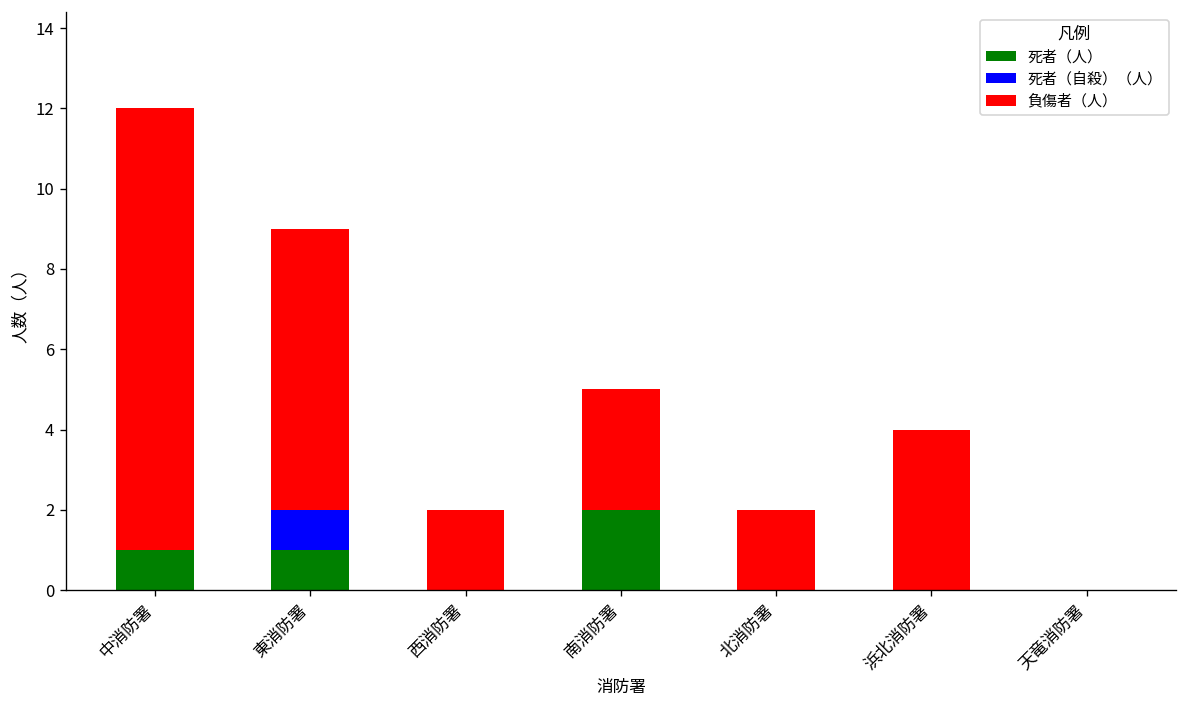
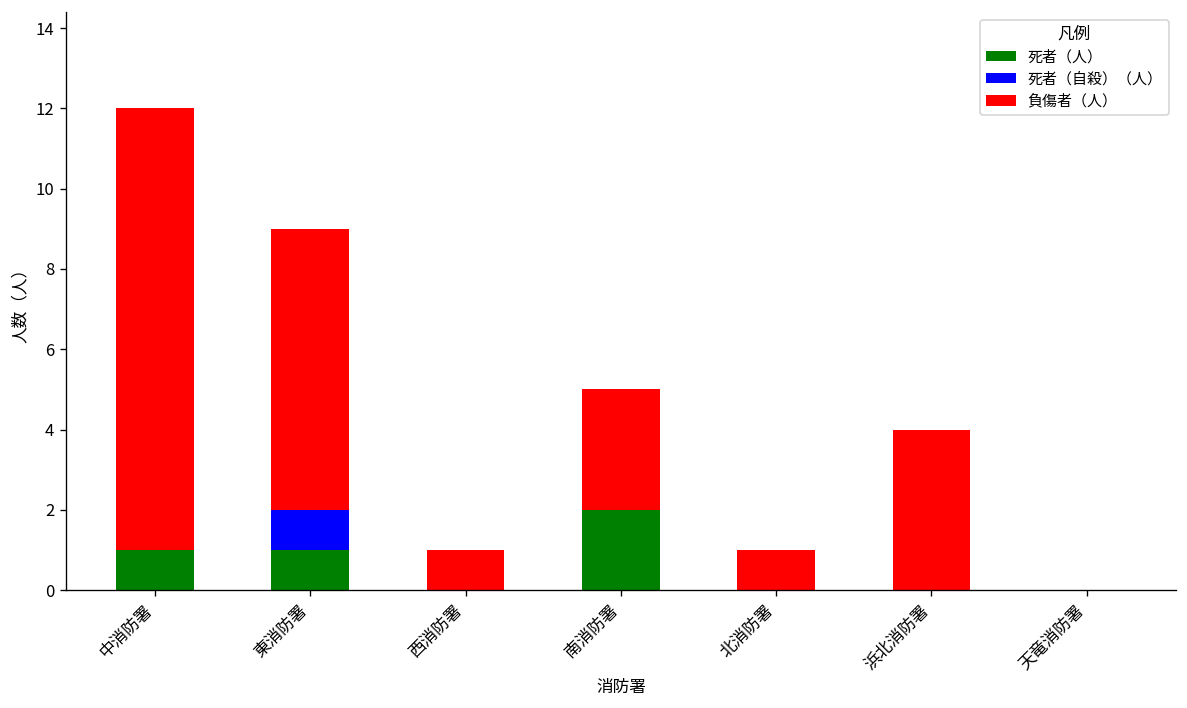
負傷者（人）, 西消防署: 2 -> 1
負傷者（人）, 北消防署: 2 -> 1
